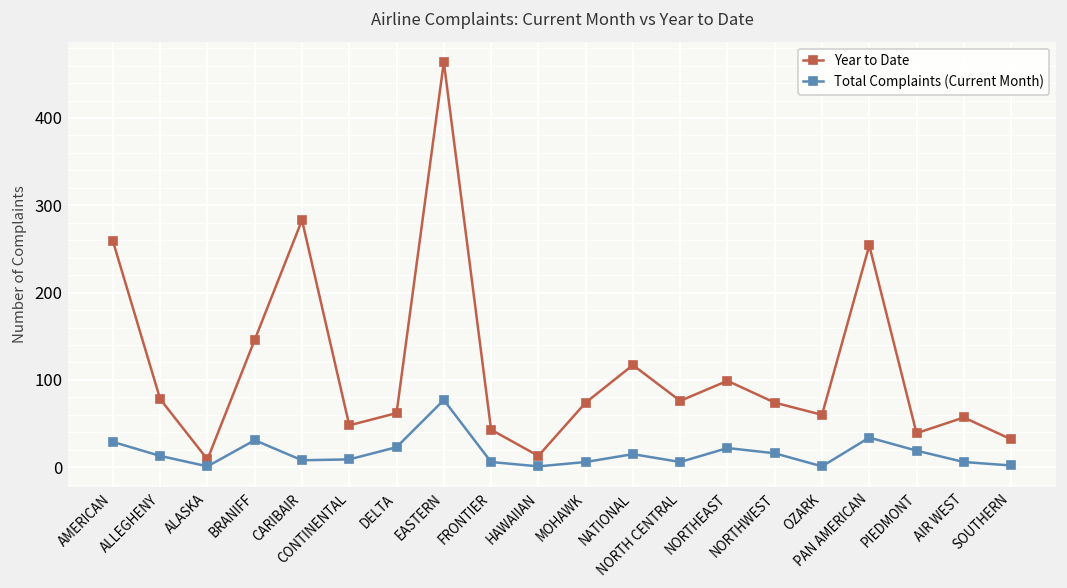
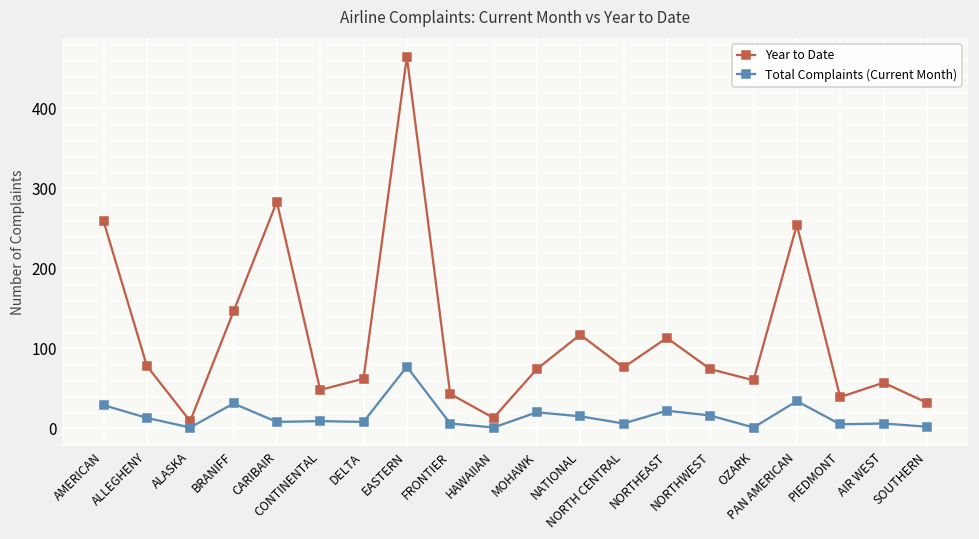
Total Complaints (Current Month), DELTA: 20 -> 10
Total Complaints (Current Month), MOHAWK: 10 -> 20
Year to Date, NORTHEAST: 100 -> 110
Total Complaints (Current Month), PIEDMONT: 20 -> 10
